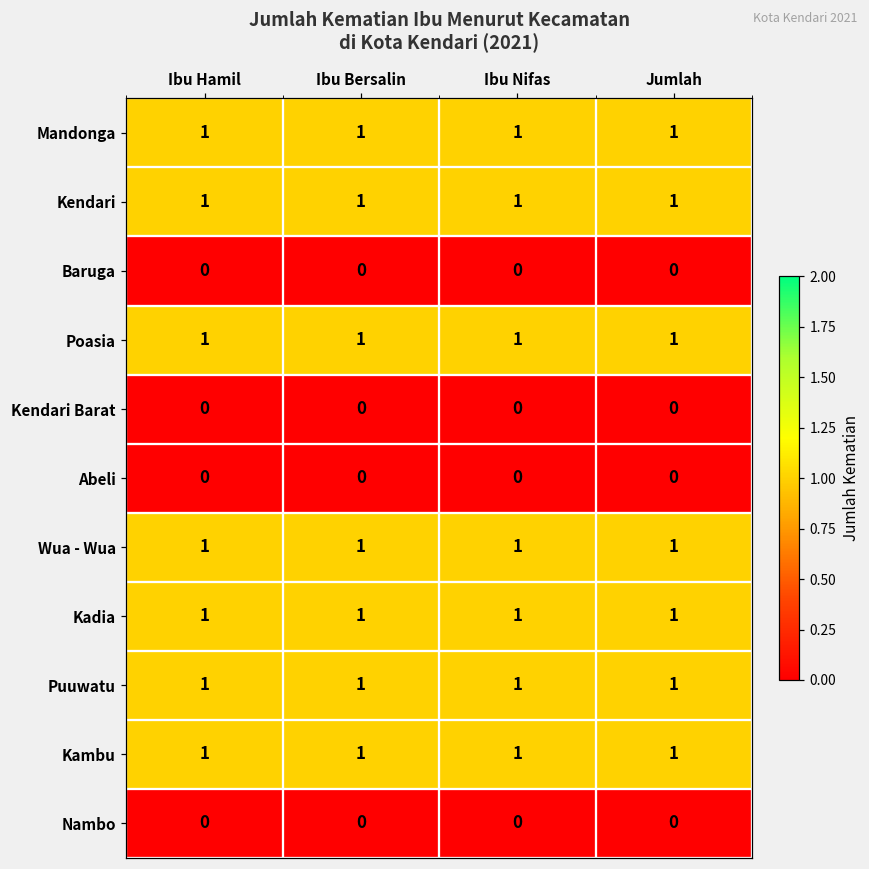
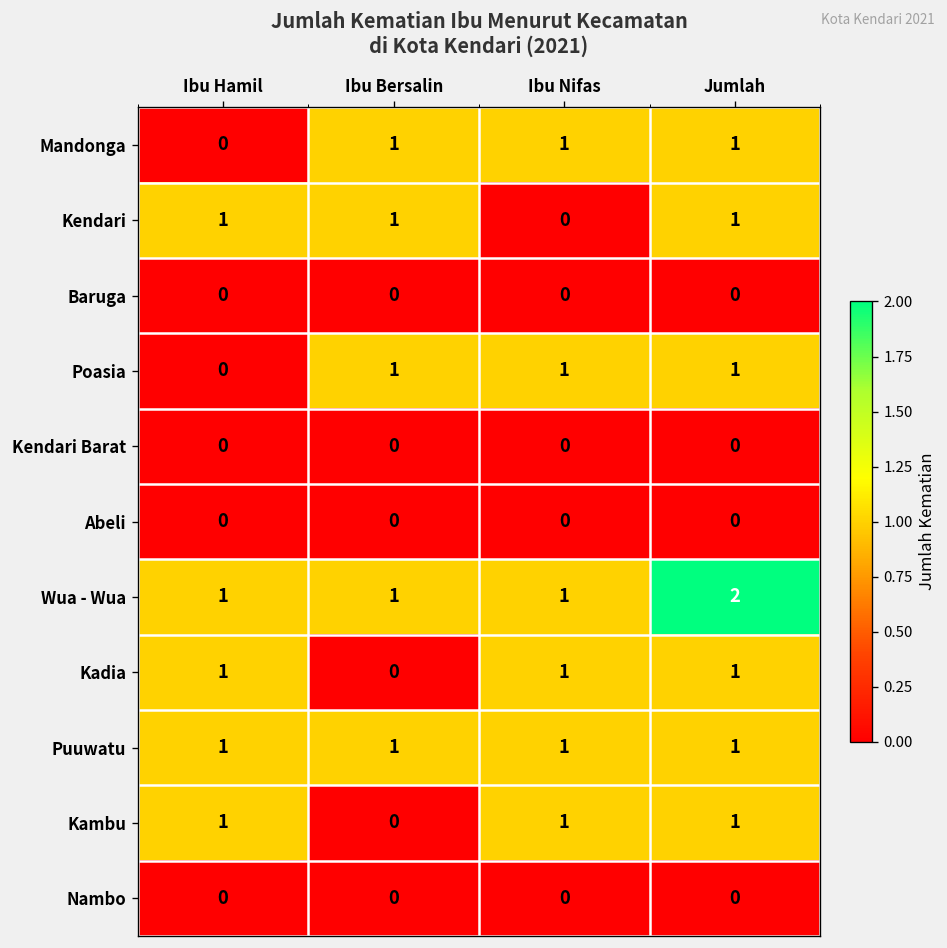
Mandonga, Ibu Hamil: 1 -> 0
Kendari, Ibu Nifas: 1 -> 0
Poasia, Ibu Hamil: 1 -> 0
Wua - Wua, Jumlah: 1 -> 2
Kadia, Ibu Bersalin: 1 -> 0
Kambu, Ibu Bersalin: 1 -> 0
